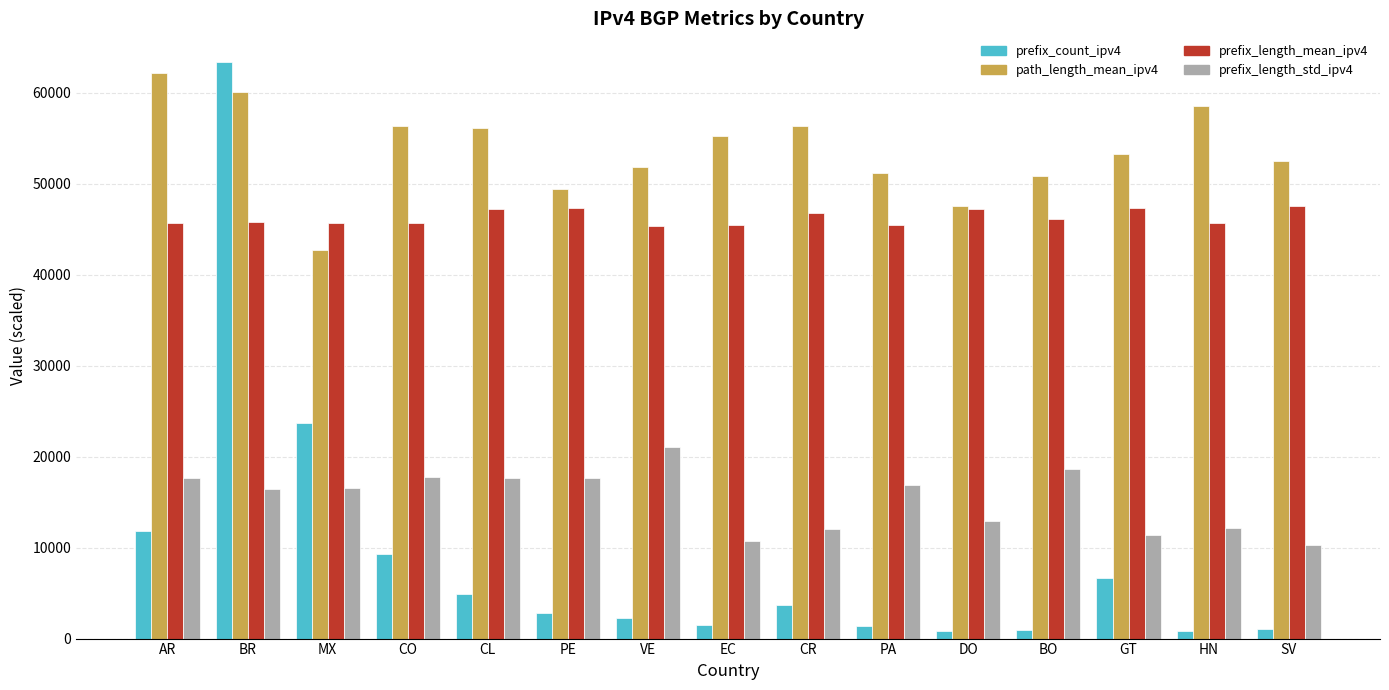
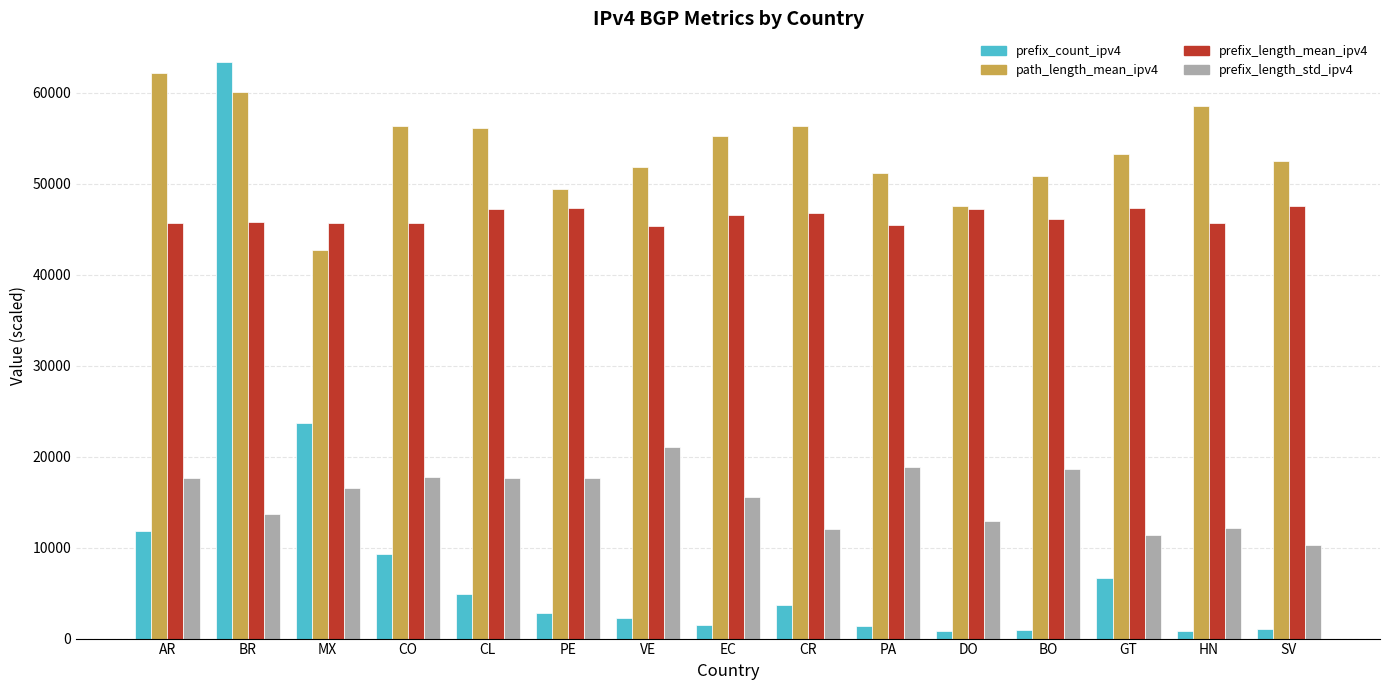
prefix_length_std_ipv4, BR: 16000 -> 14000
prefix_length_mean_ipv4, EC: 46000 -> 47000
prefix_length_std_ipv4, EC: 11000 -> 16000
prefix_length_std_ipv4, PA: 17000 -> 19000
